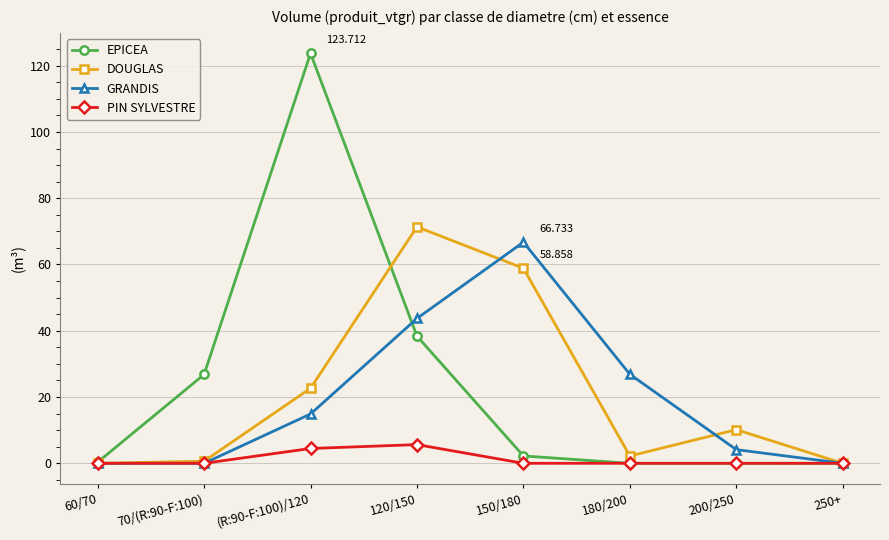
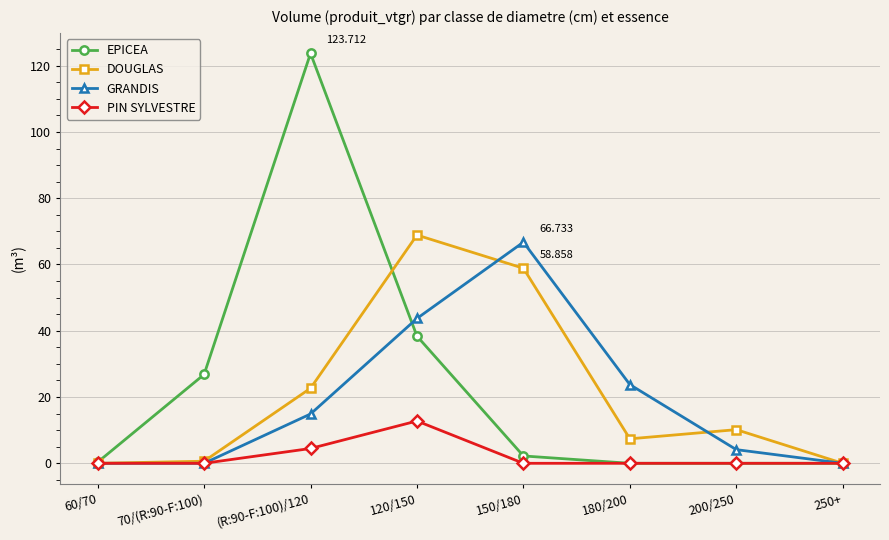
DOUGLAS, 120/150: 71 -> 69
PIN SYLVESTRE, 120/150: 6 -> 13
DOUGLAS, 180/200: 2 -> 7
GRANDIS, 180/200: 27 -> 24
